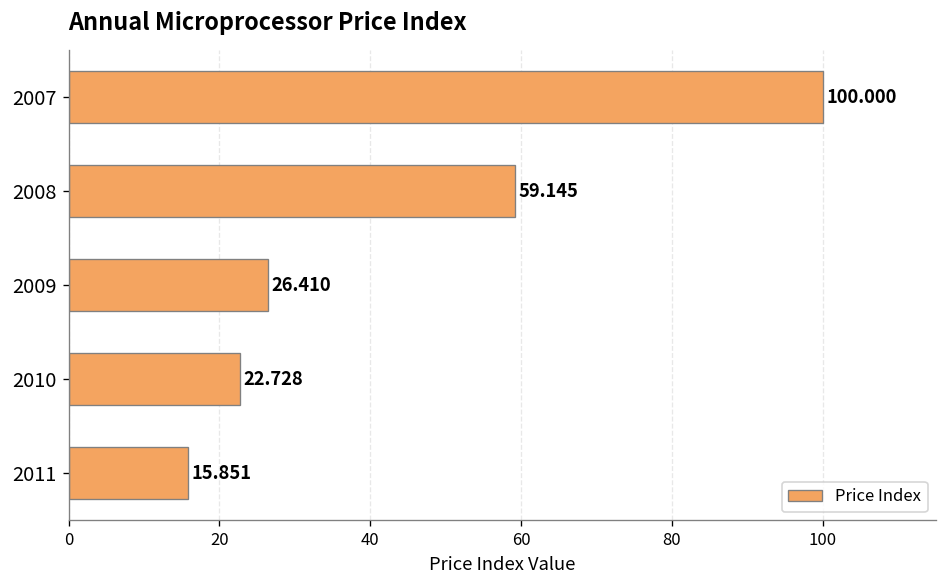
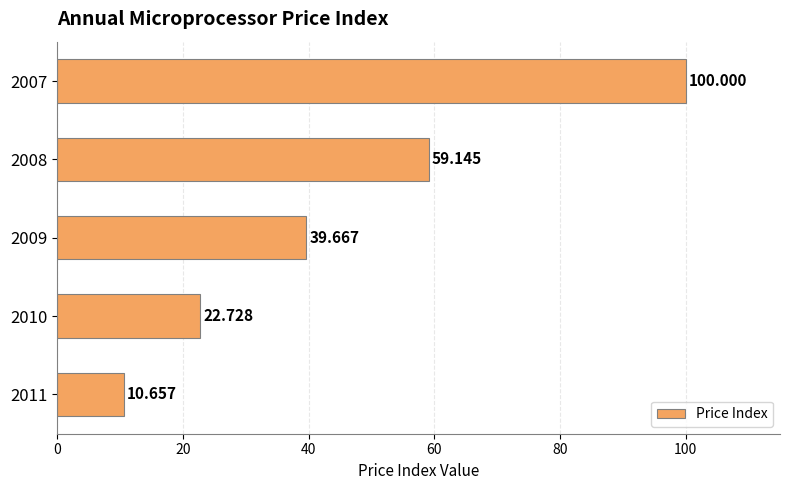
2009: 26.410 -> 39.667
2011: 15.851 -> 10.657
